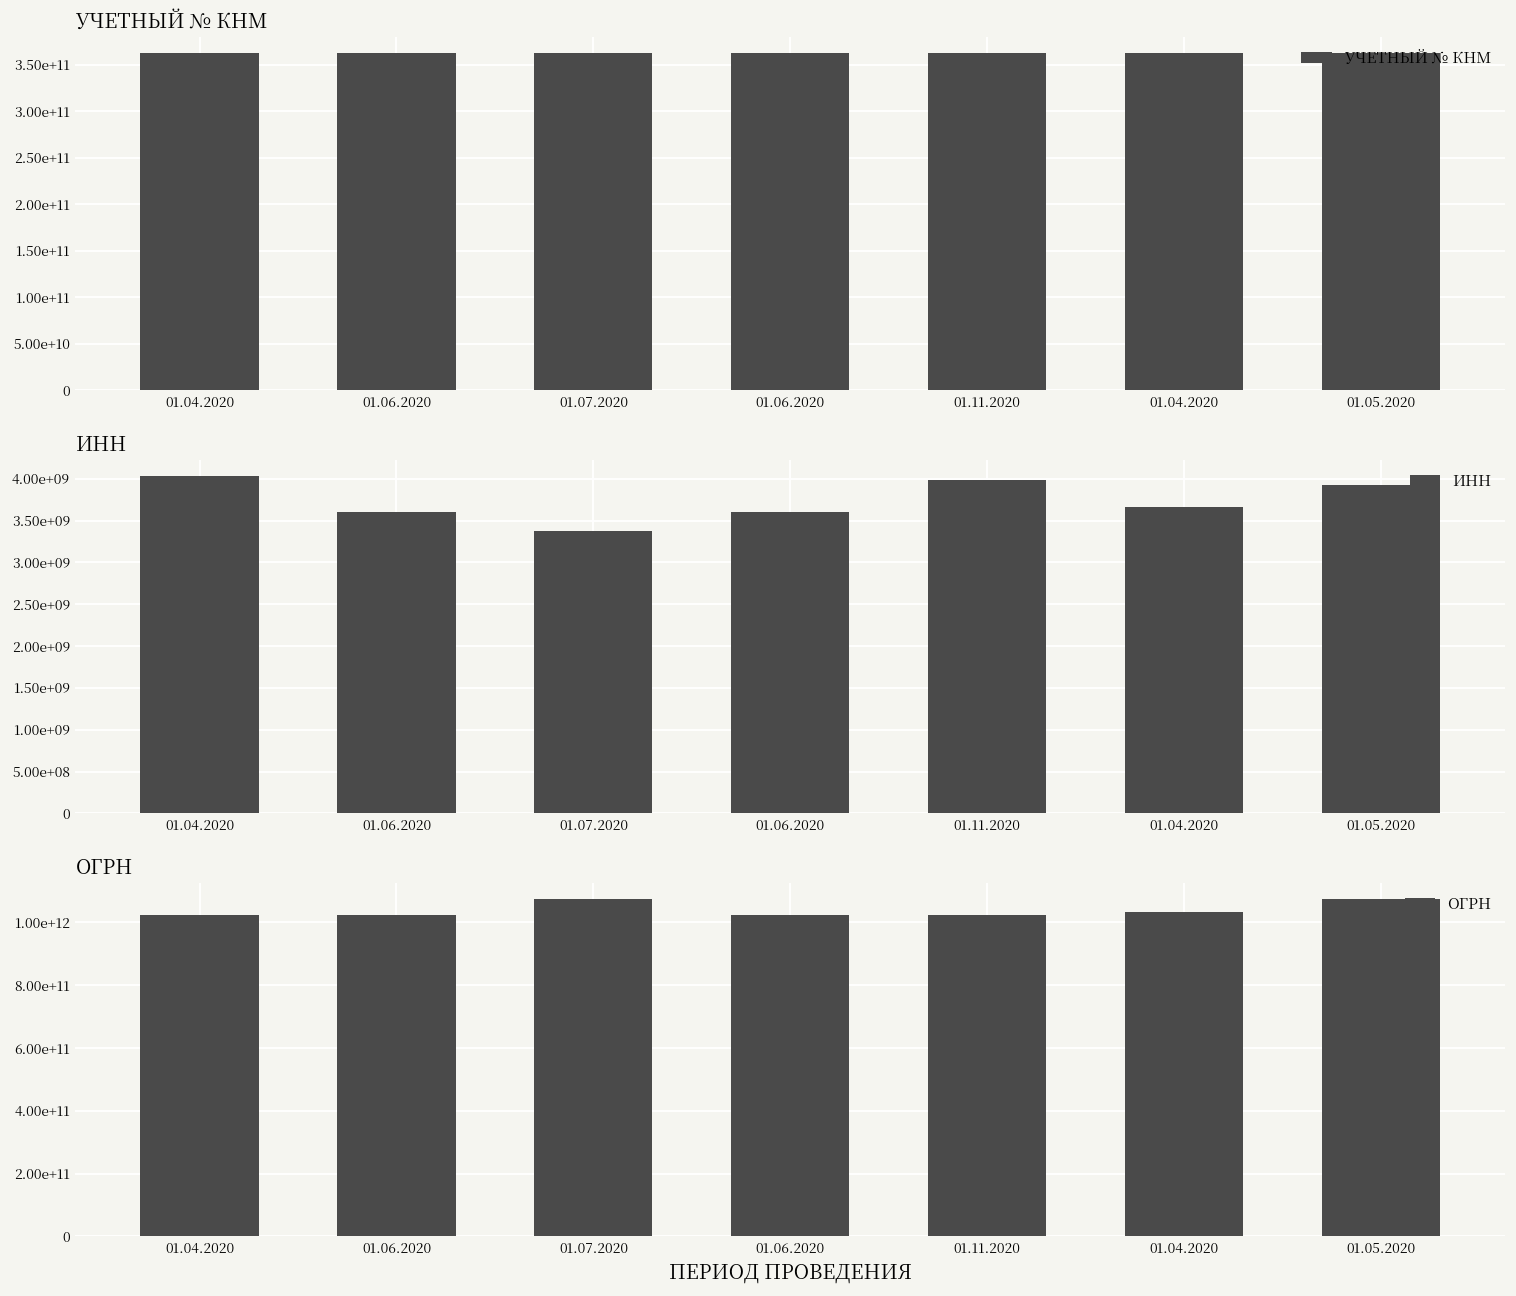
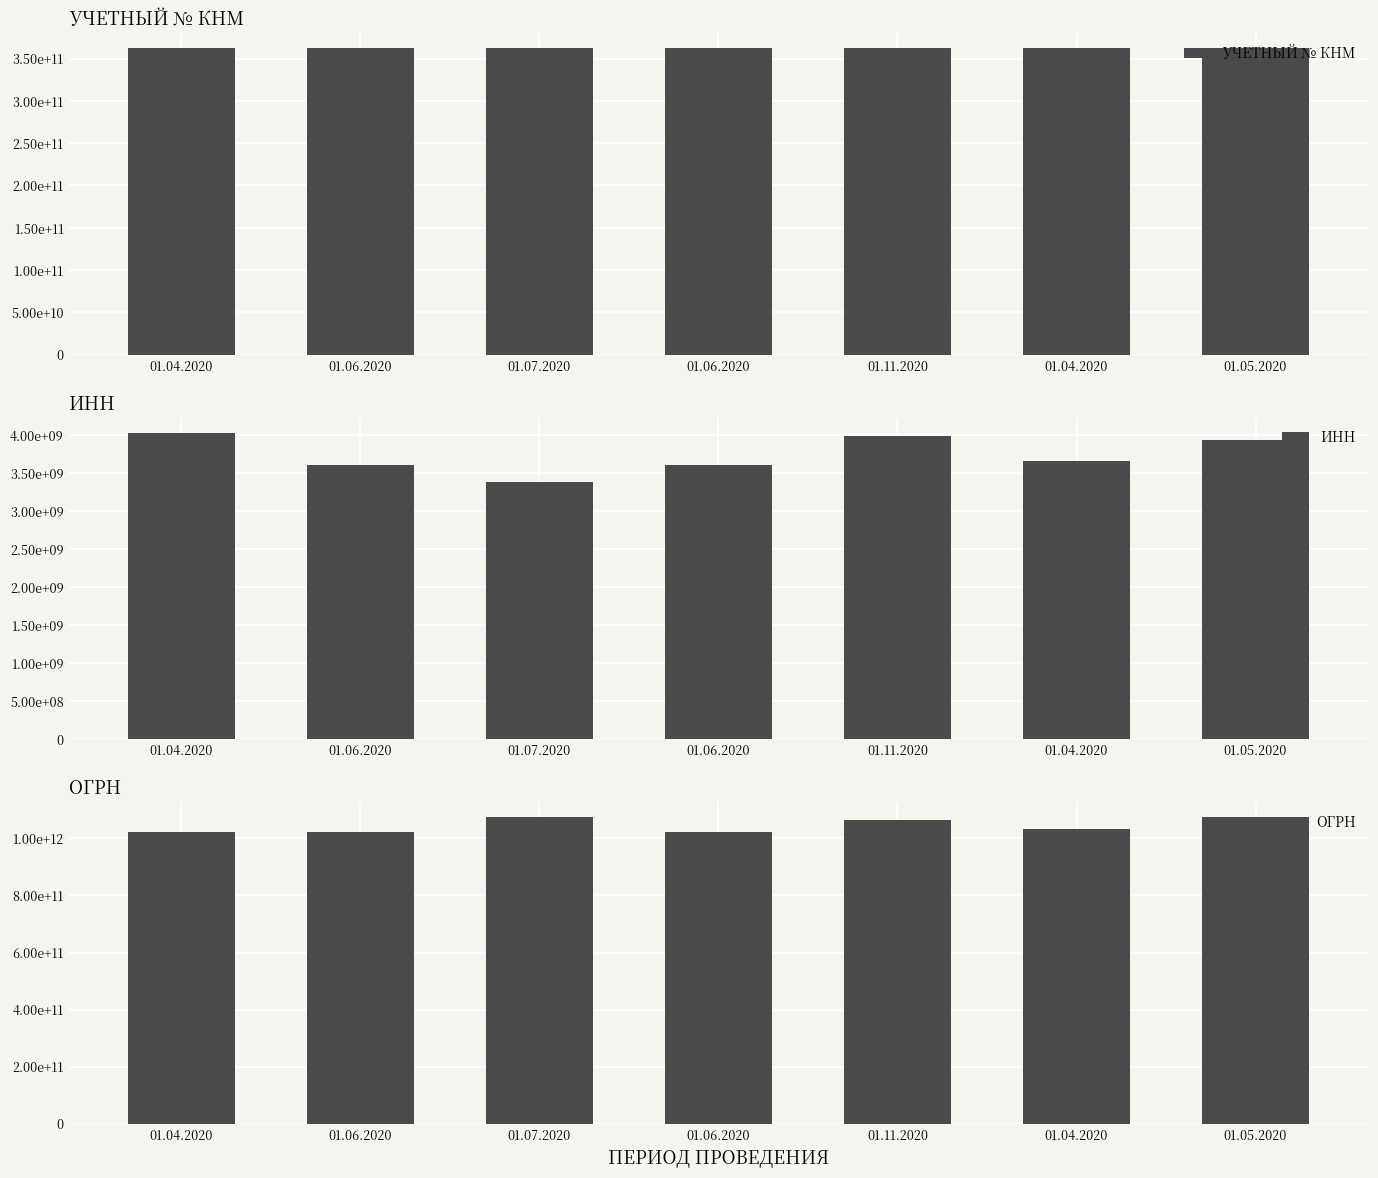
ОГРН, 01.11.2020: 1020000000000 -> 1070000000000
